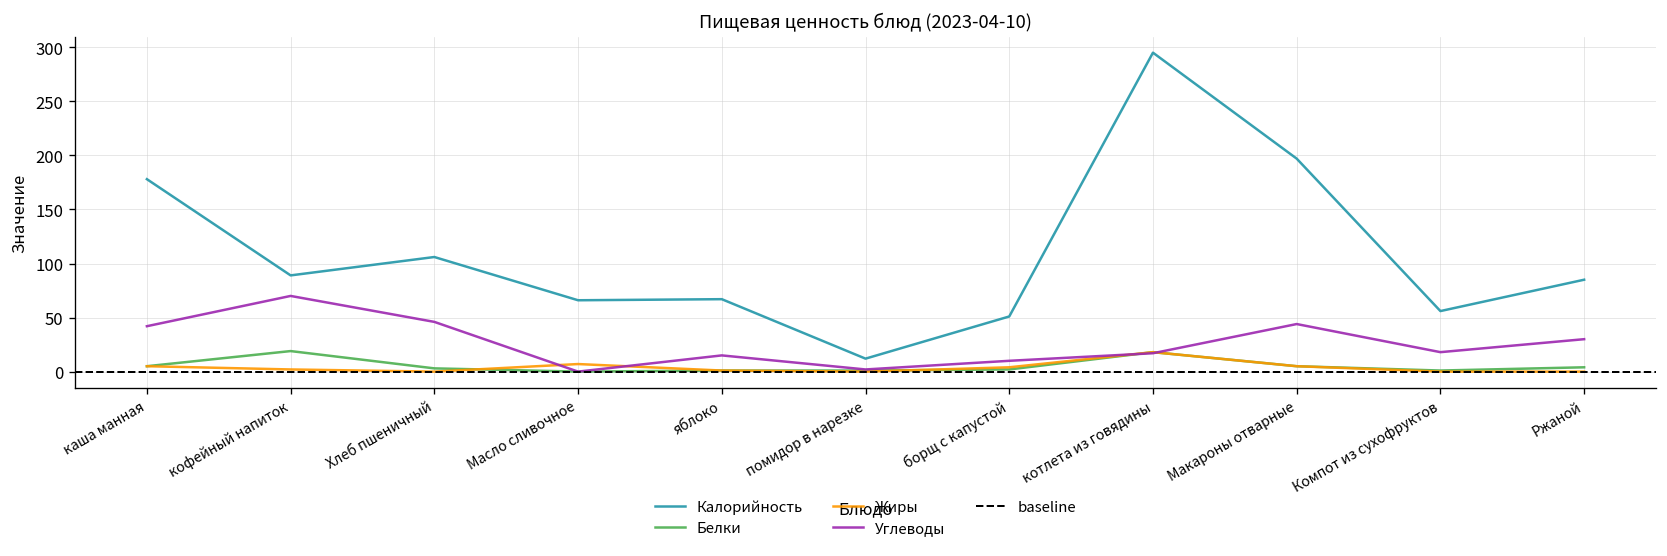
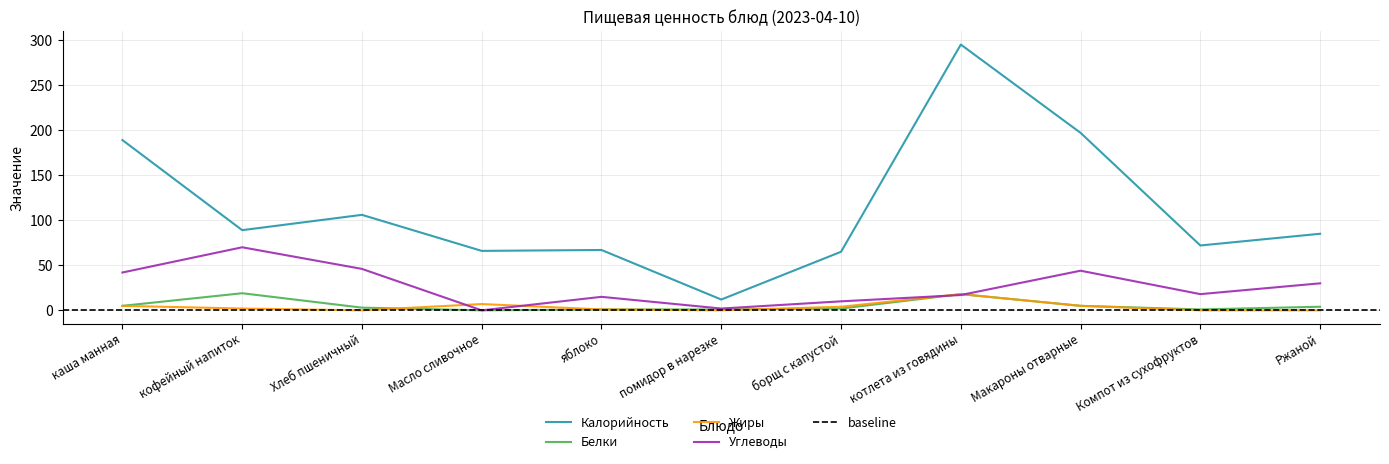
Калорийность, каша манная: 180 -> 190
Калорийность, борщ с капустой: 50 -> 70
Калорийность, Компот из сухофруктов: 60 -> 70
